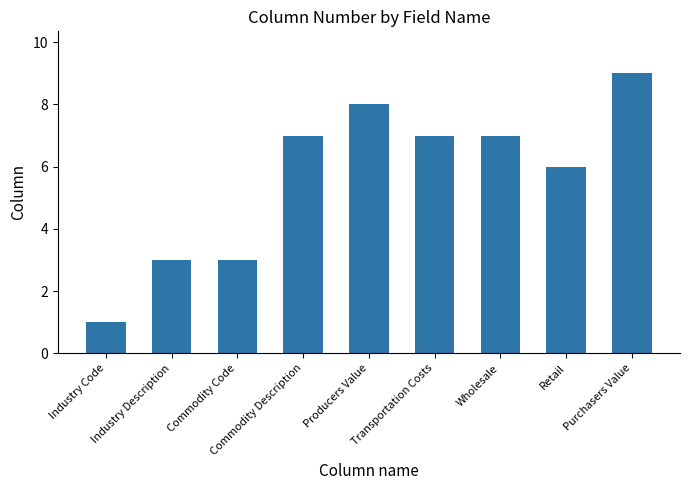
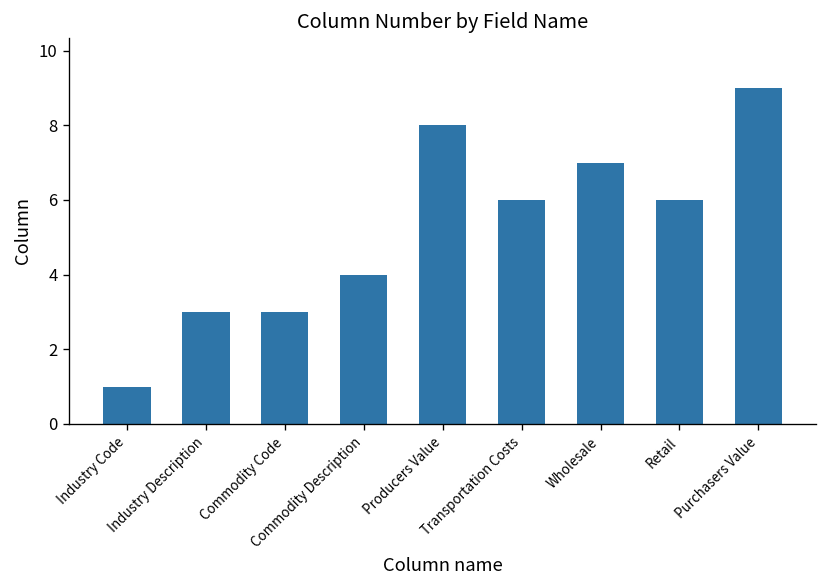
Commodity Description: 7 -> 4
Transportation Costs: 7 -> 6
